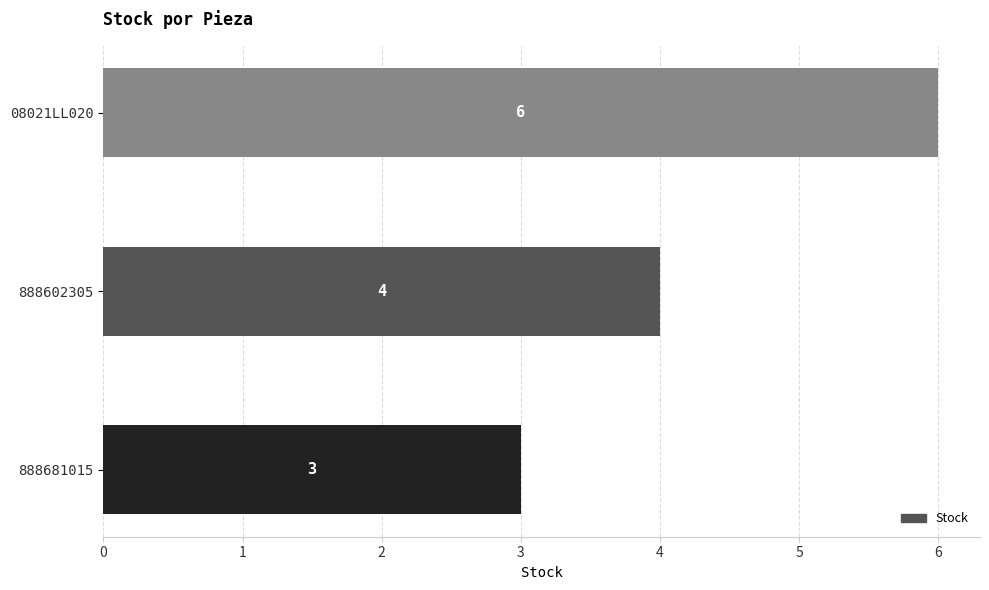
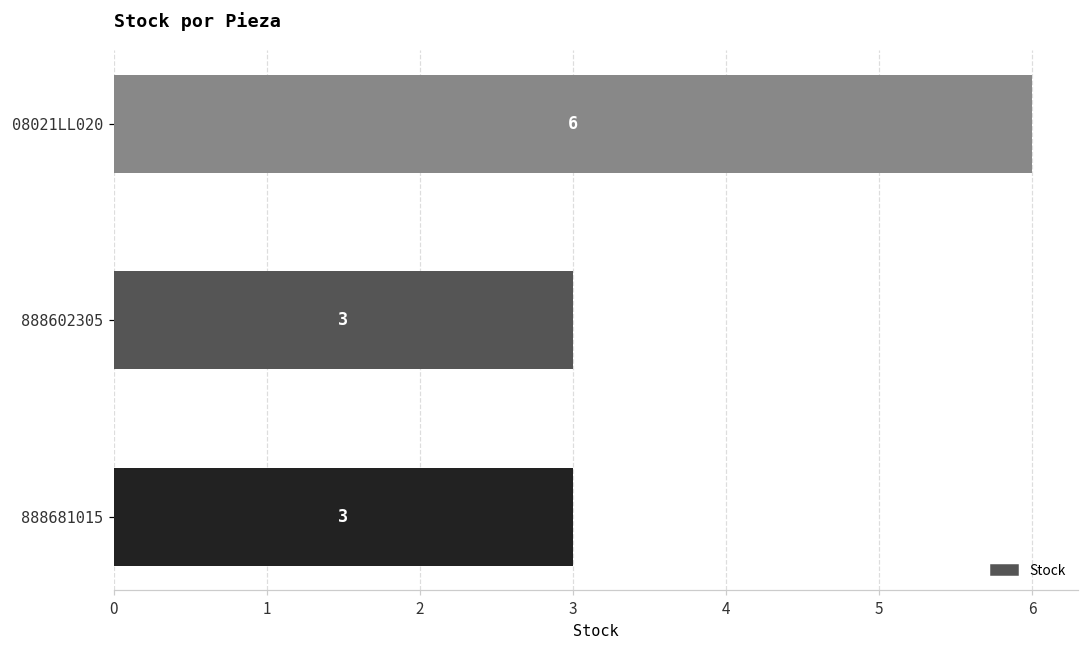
888602305: 4 -> 3
